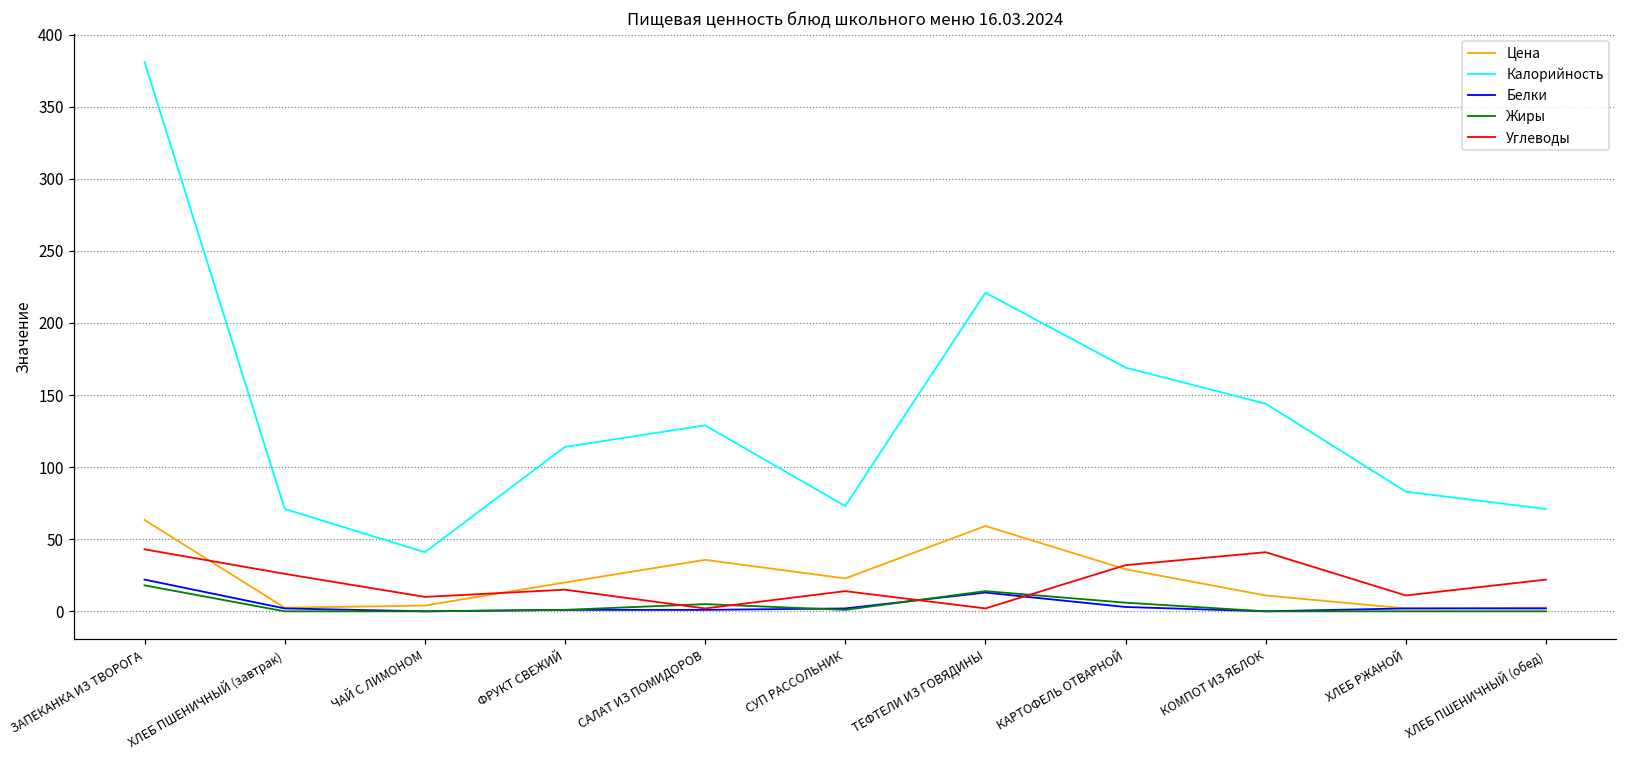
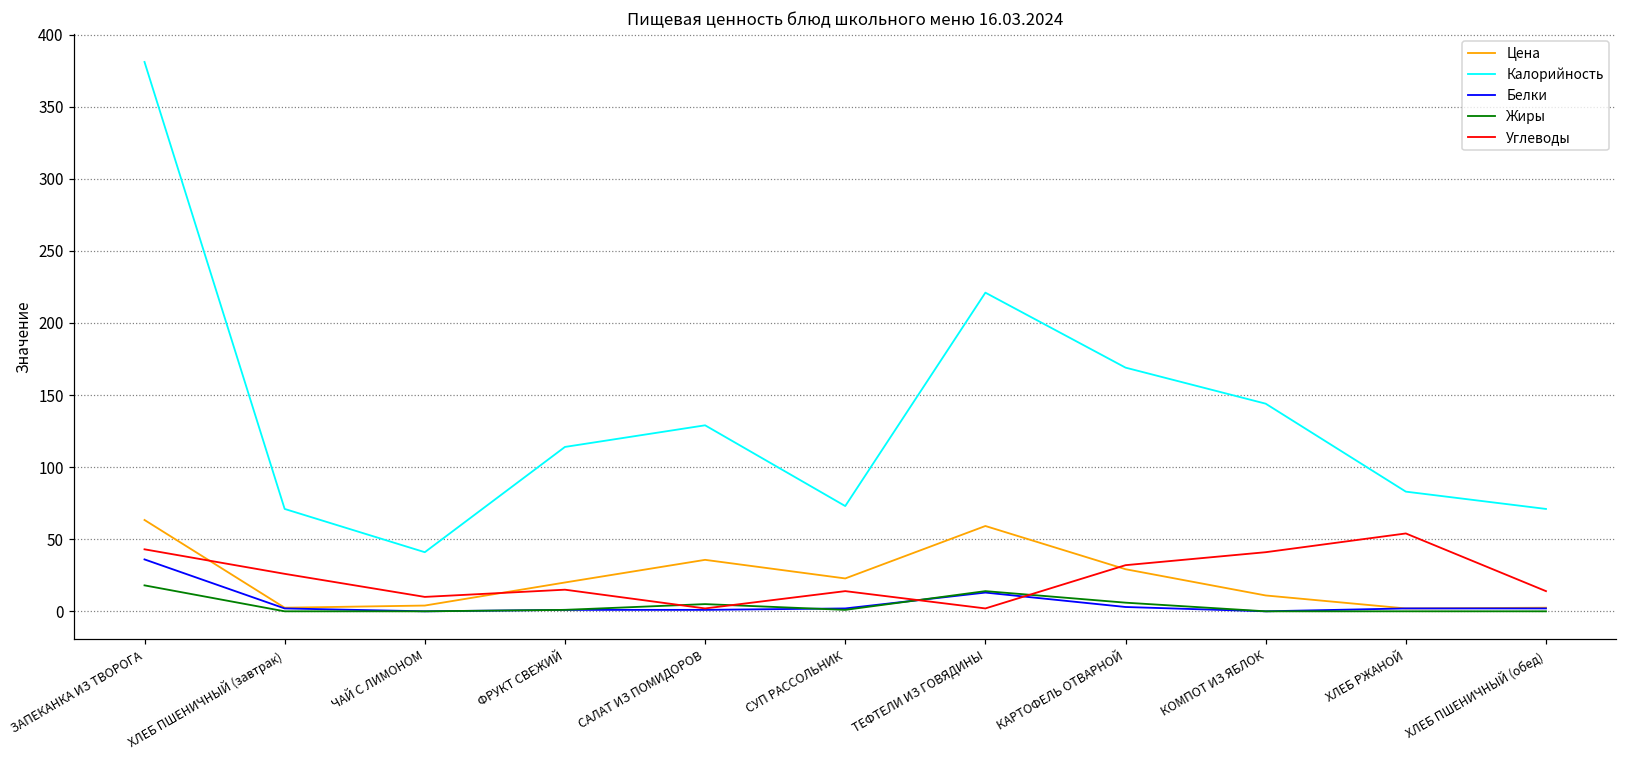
Белки, ЗАПЕКАНКА ИЗ ТВОРОГА: 22 -> 36
Углеводы, ХЛЕБ РЖАНОЙ: 11 -> 54
Углеводы, ХЛЕБ ПШЕНИЧНЫЙ (обед): 22 -> 14
